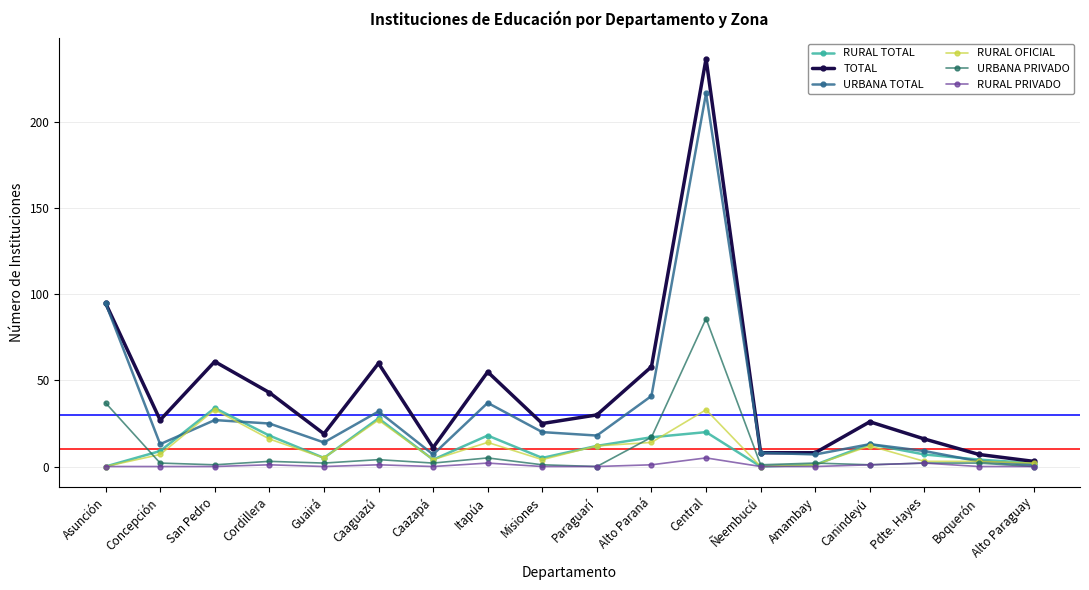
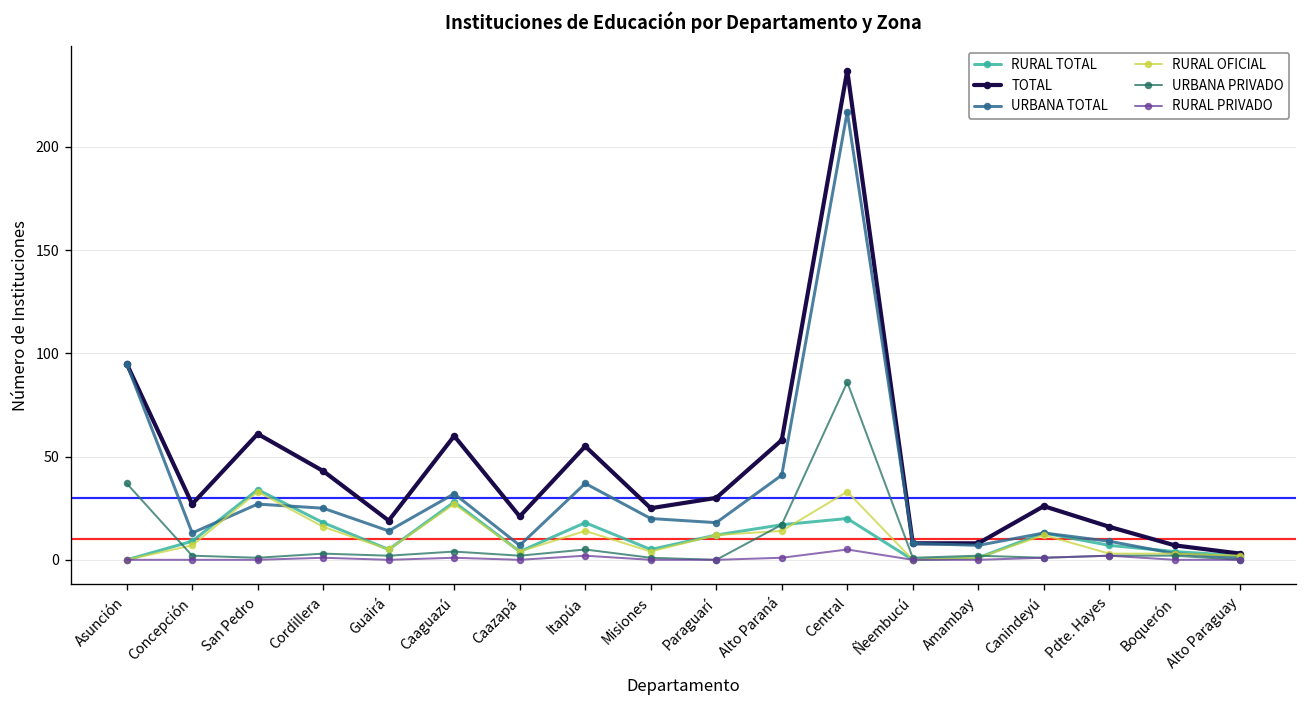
TOTAL, Caazapá: 11 -> 21
